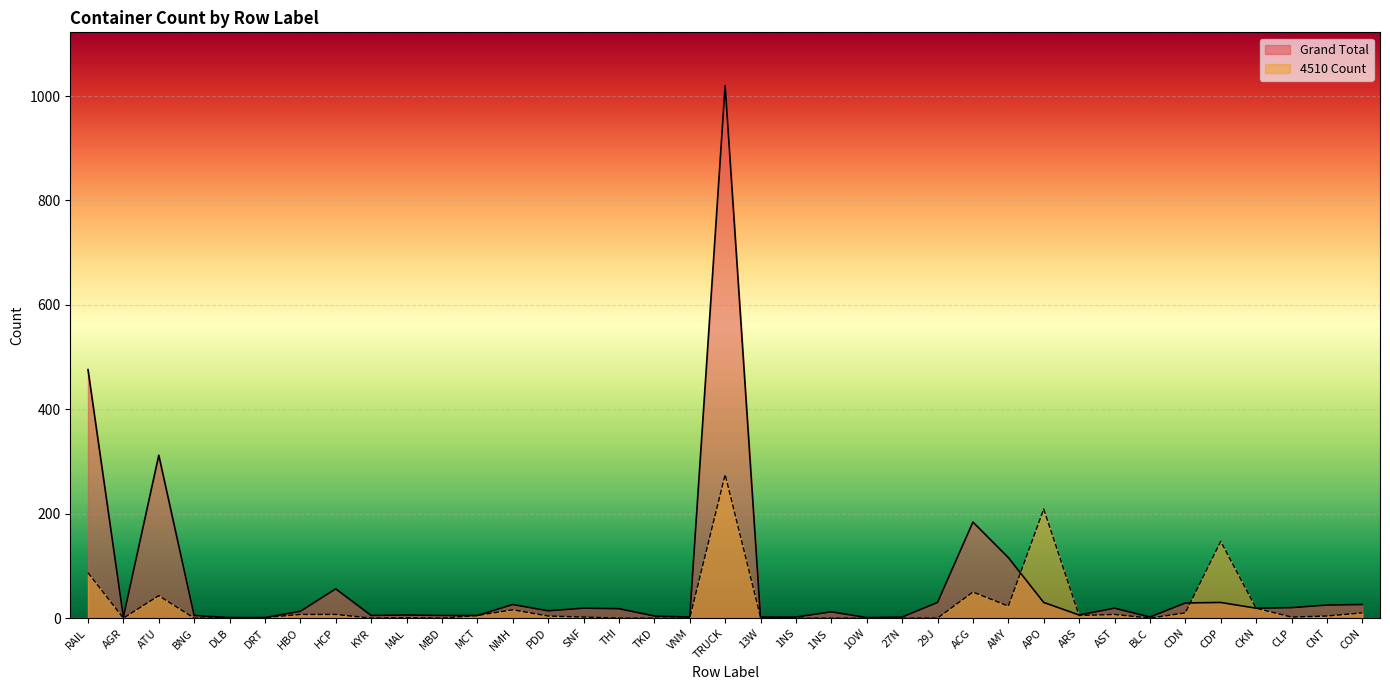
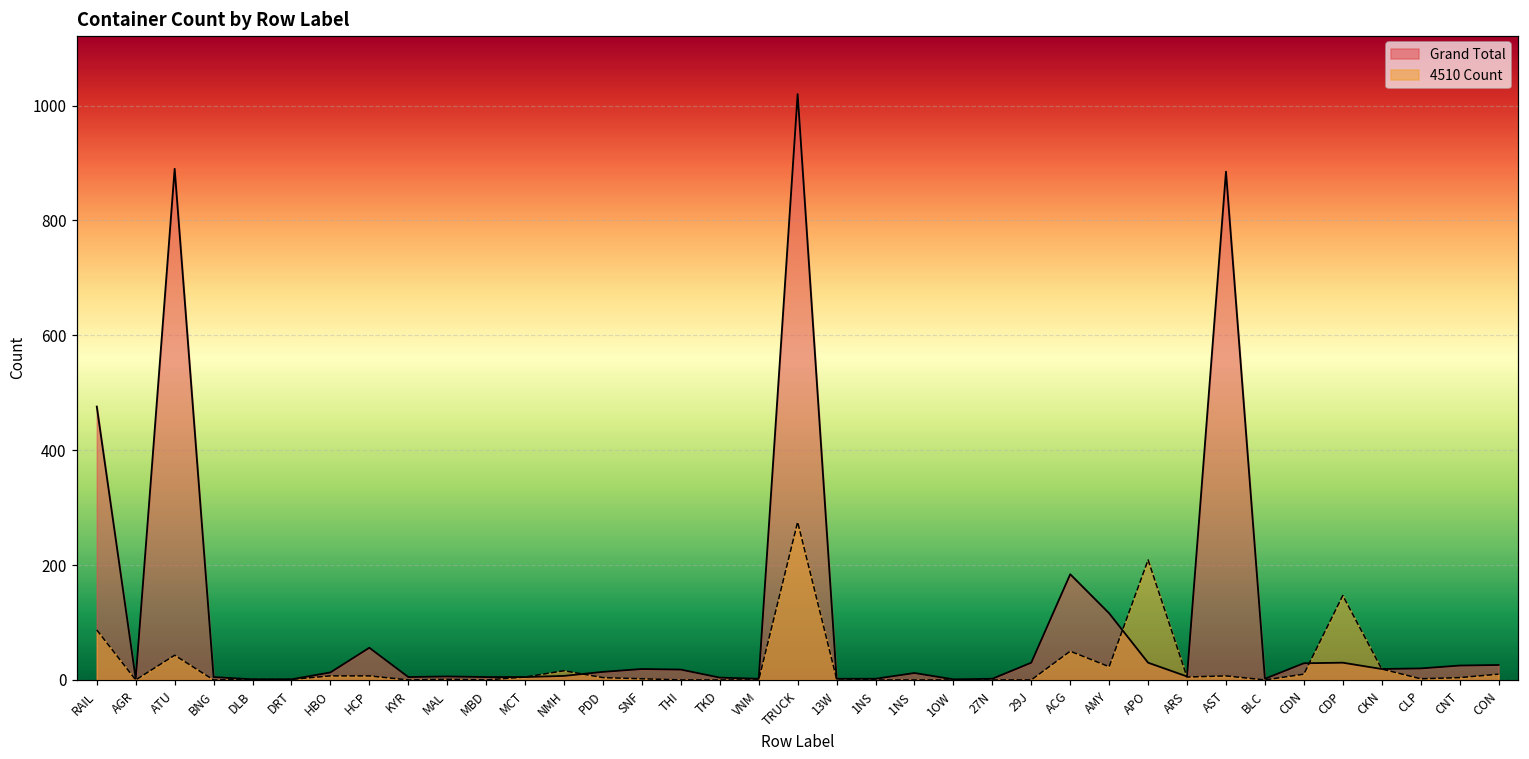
Grand Total, ATU: 310 -> 890
Grand Total, NMH: 30 -> 10
Grand Total, AST: 20 -> 890
